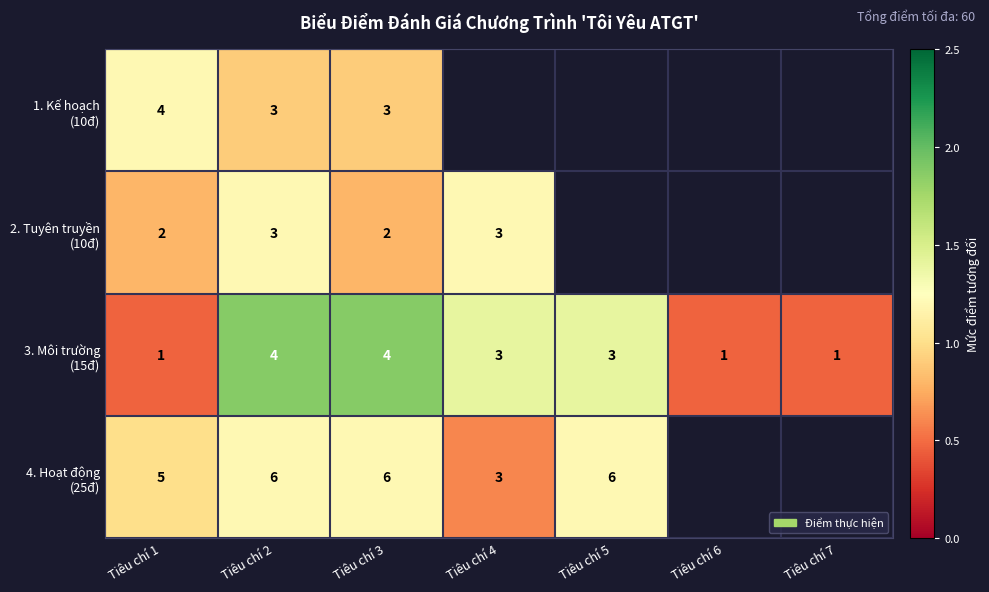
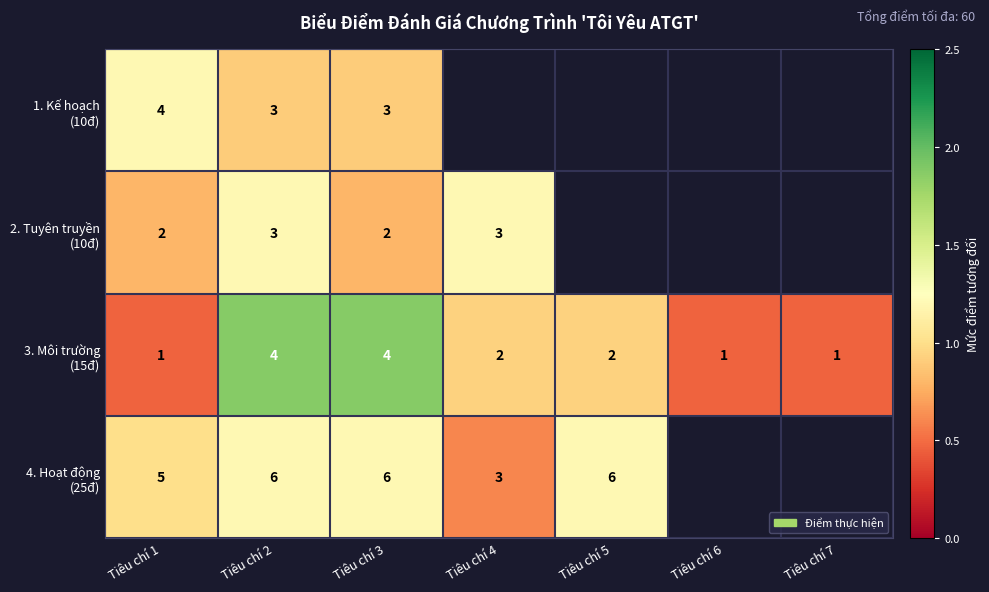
3. Môi trường (15đ), Tiêu chí 4: 3 -> 2
3. Môi trường (15đ), Tiêu chí 5: 3 -> 2
